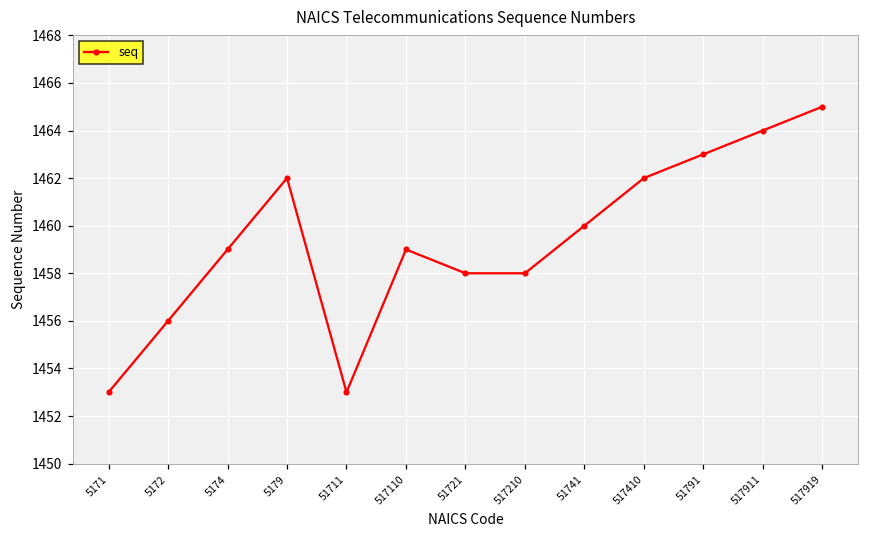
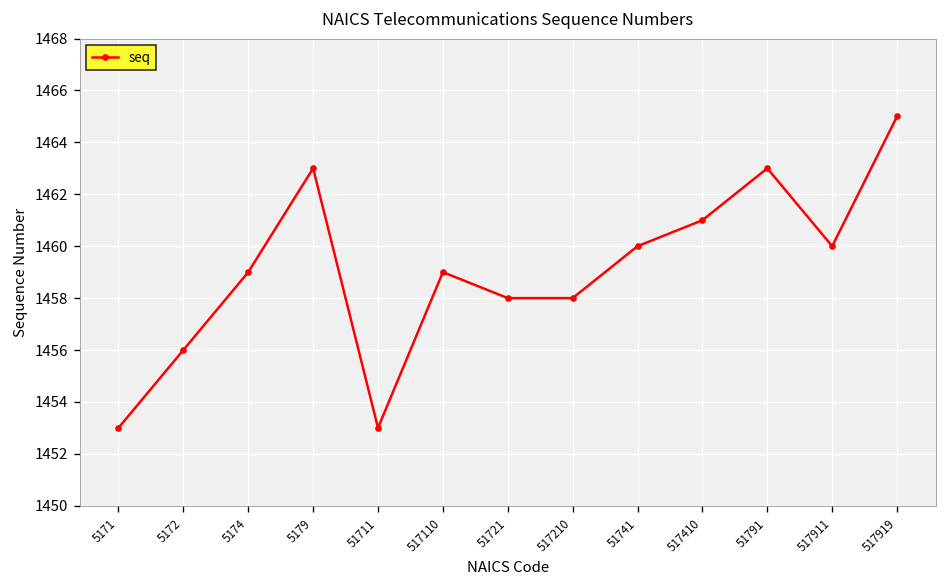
5179: 1462 -> 1463
517410: 1462 -> 1461
517911: 1464 -> 1460
